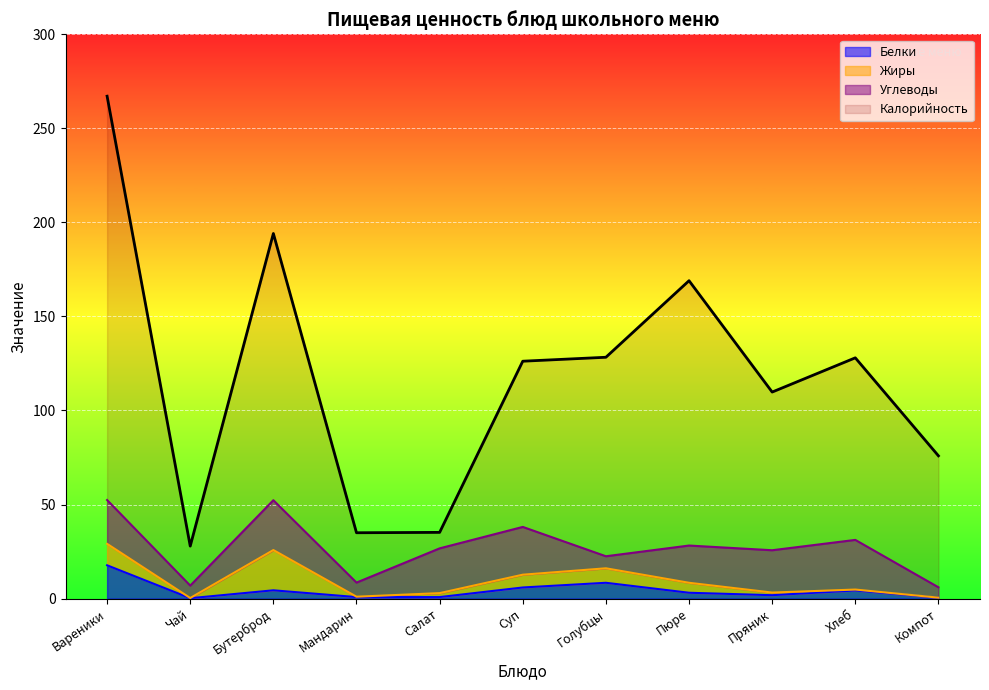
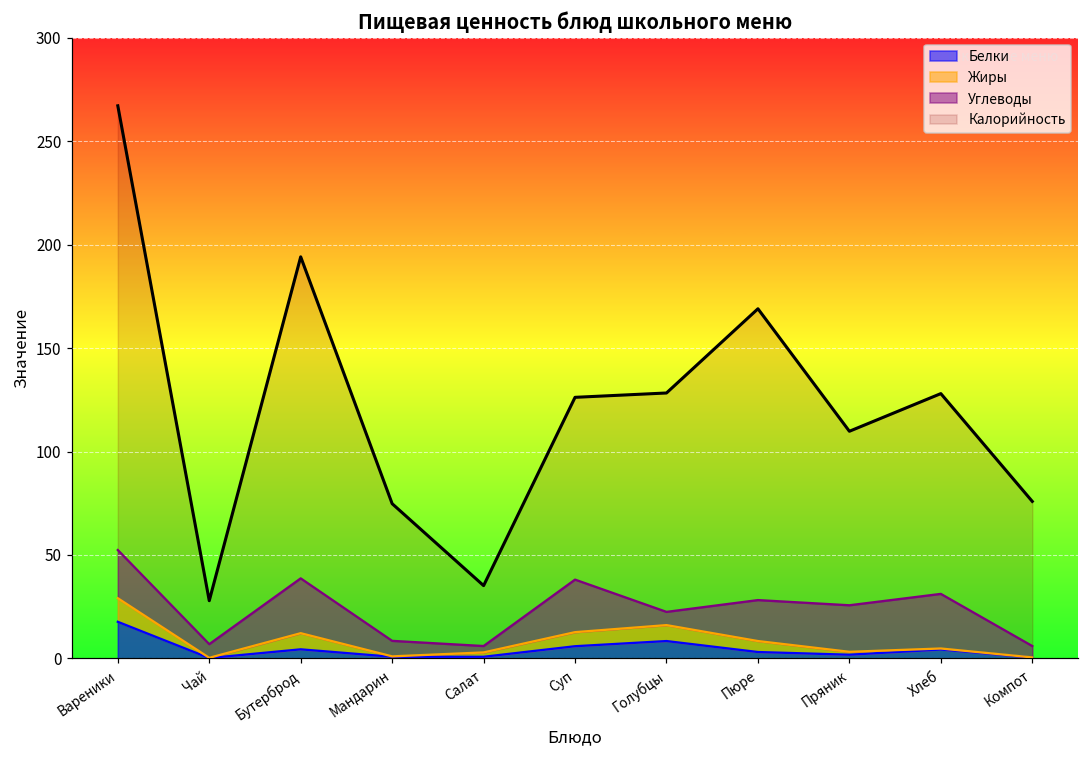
Жиры, Бутерброд: 21 -> 8
Калорийность, Мандарин: 35 -> 75
Углеводы, Салат: 24 -> 3
